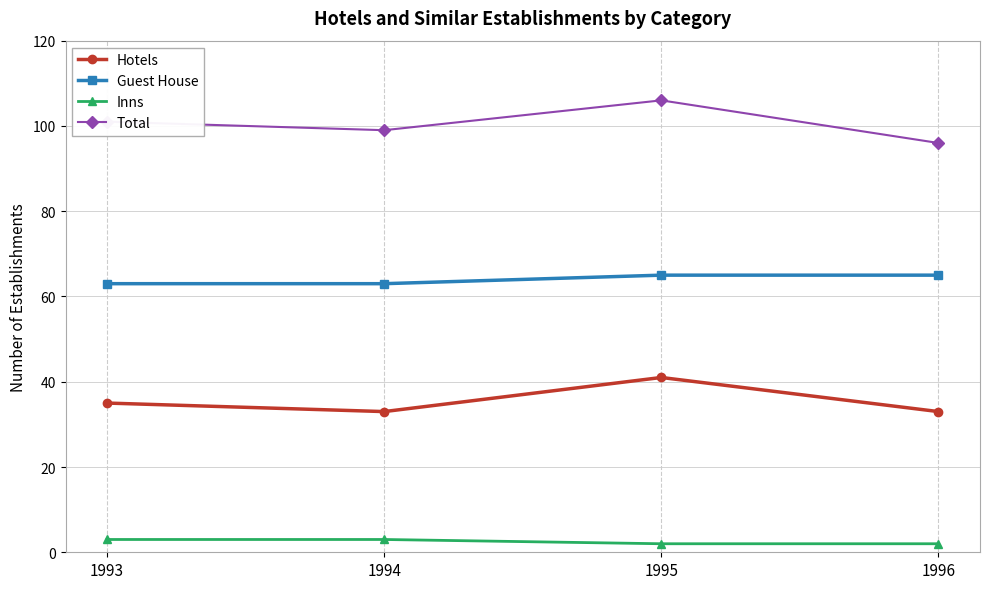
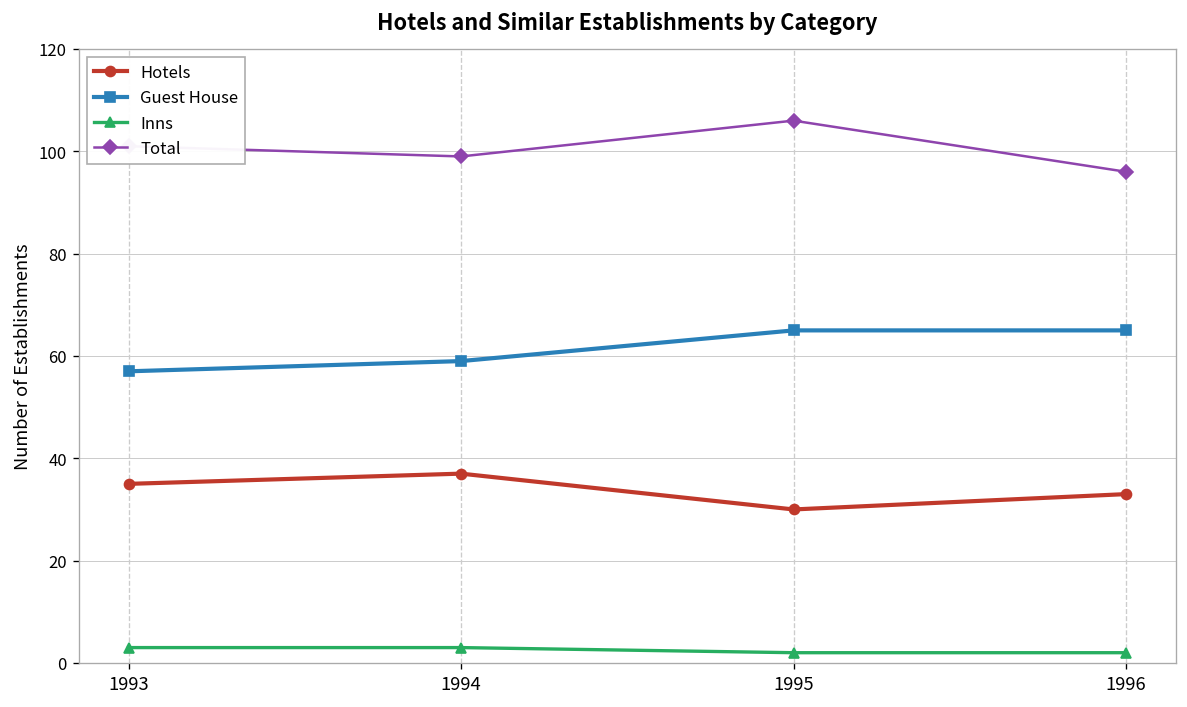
Guest House, 1993: 63 -> 57
Hotels, 1994: 33 -> 37
Guest House, 1994: 63 -> 59
Hotels, 1995: 41 -> 30
